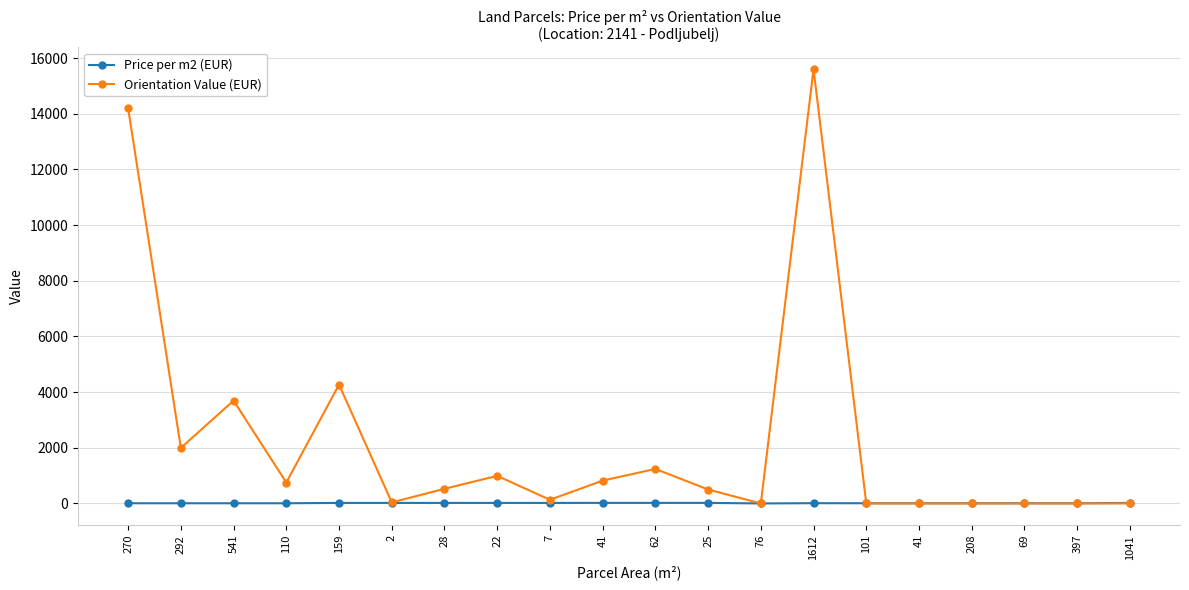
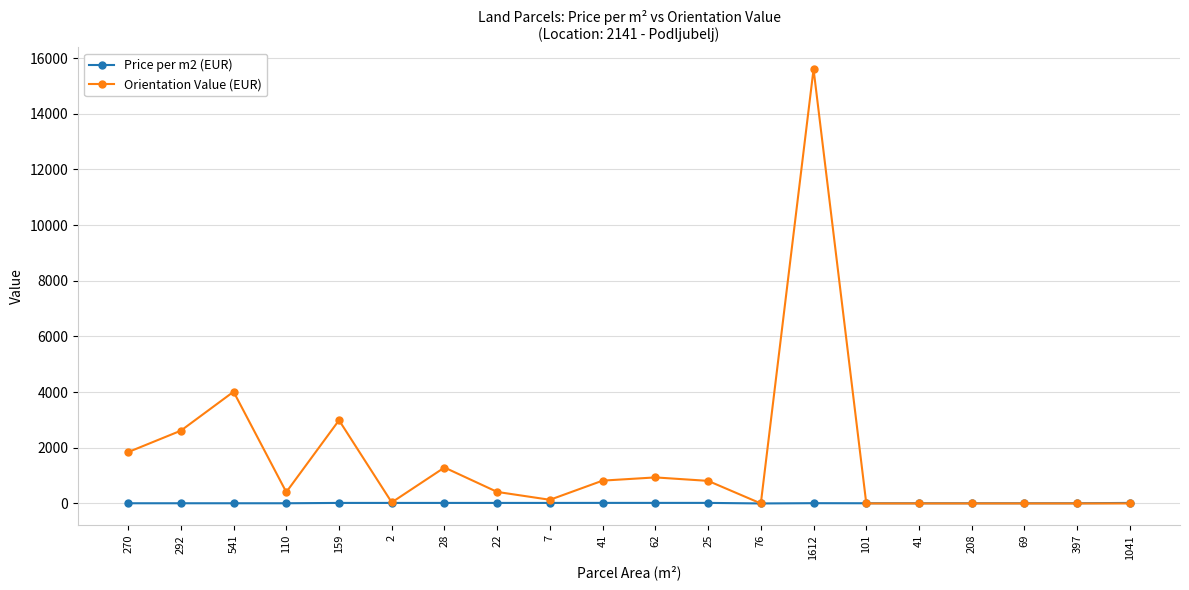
Orientation Value (EUR), 270: 14200 -> 1800
Orientation Value (EUR), 292: 2000 -> 2600
Orientation Value (EUR), 541: 3700 -> 4000
Orientation Value (EUR), 110: 800 -> 400
Orientation Value (EUR), 159: 4300 -> 3000
Orientation Value (EUR), 28: 500 -> 1300
Orientation Value (EUR), 22: 1000 -> 400
Orientation Value (EUR), 62: 1200 -> 900
Orientation Value (EUR), 25: 500 -> 800
